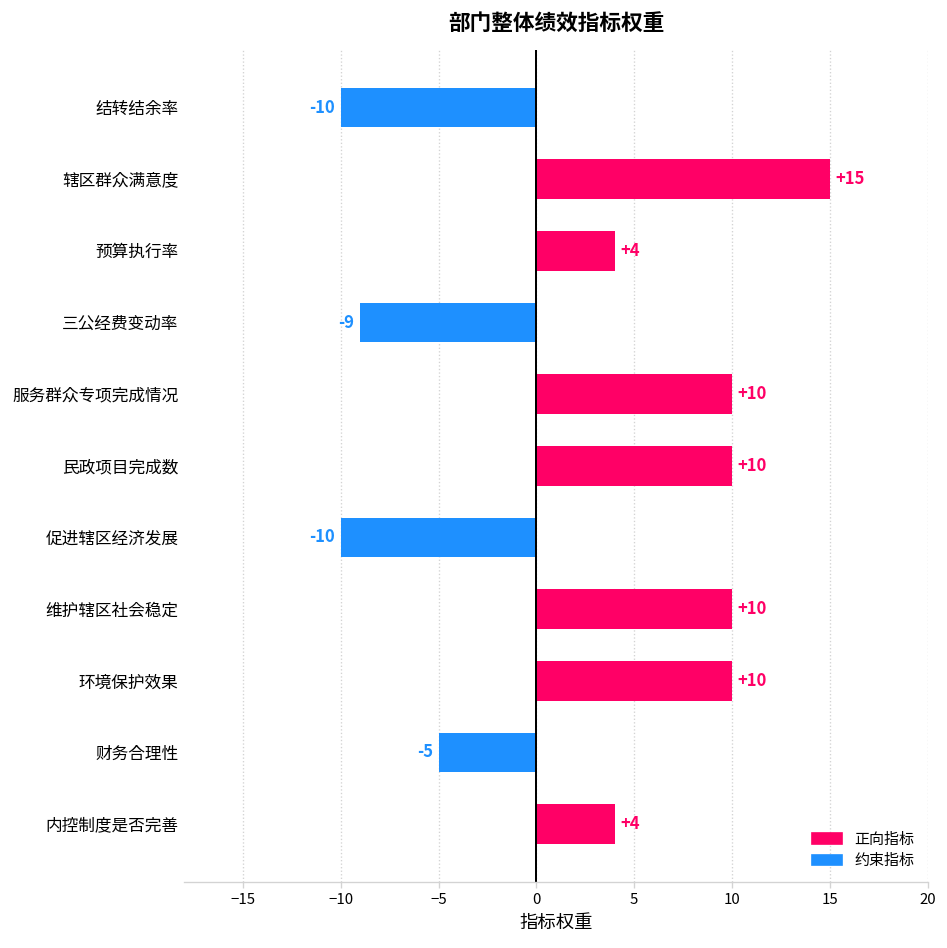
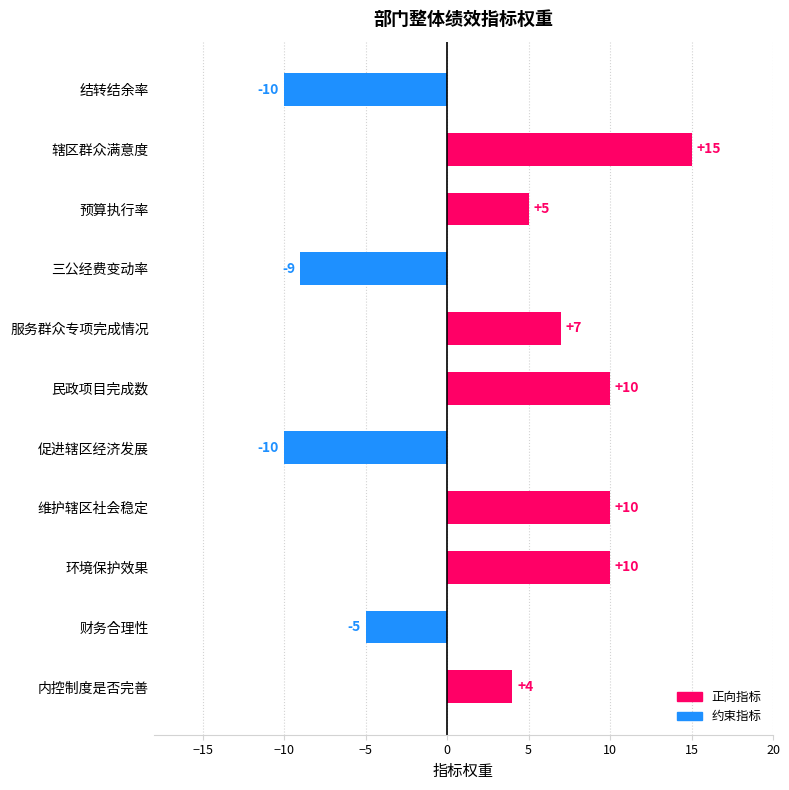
预算执行率: +4 -> +5
服务群众专项完成情况: +10 -> +7
